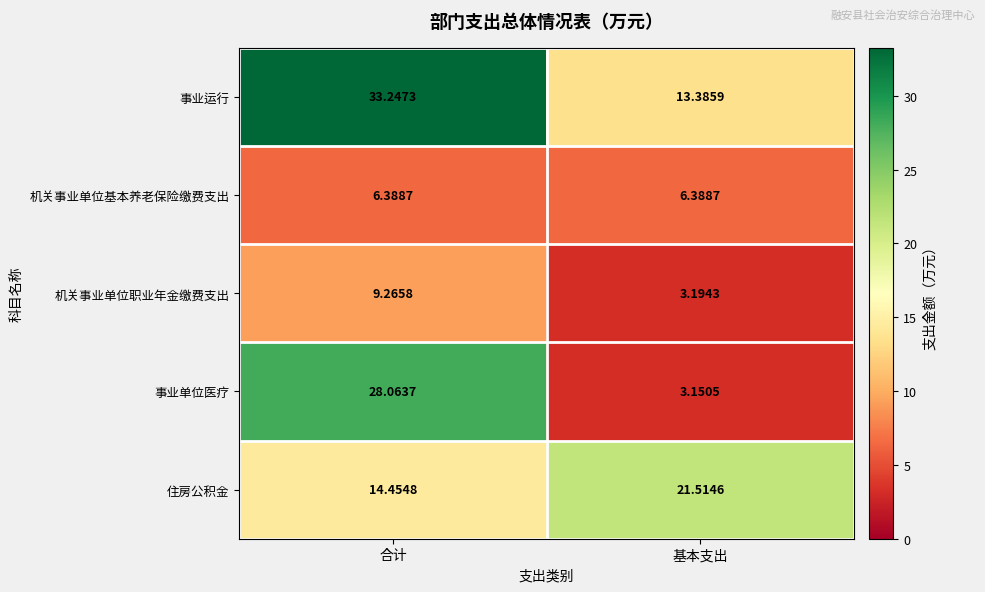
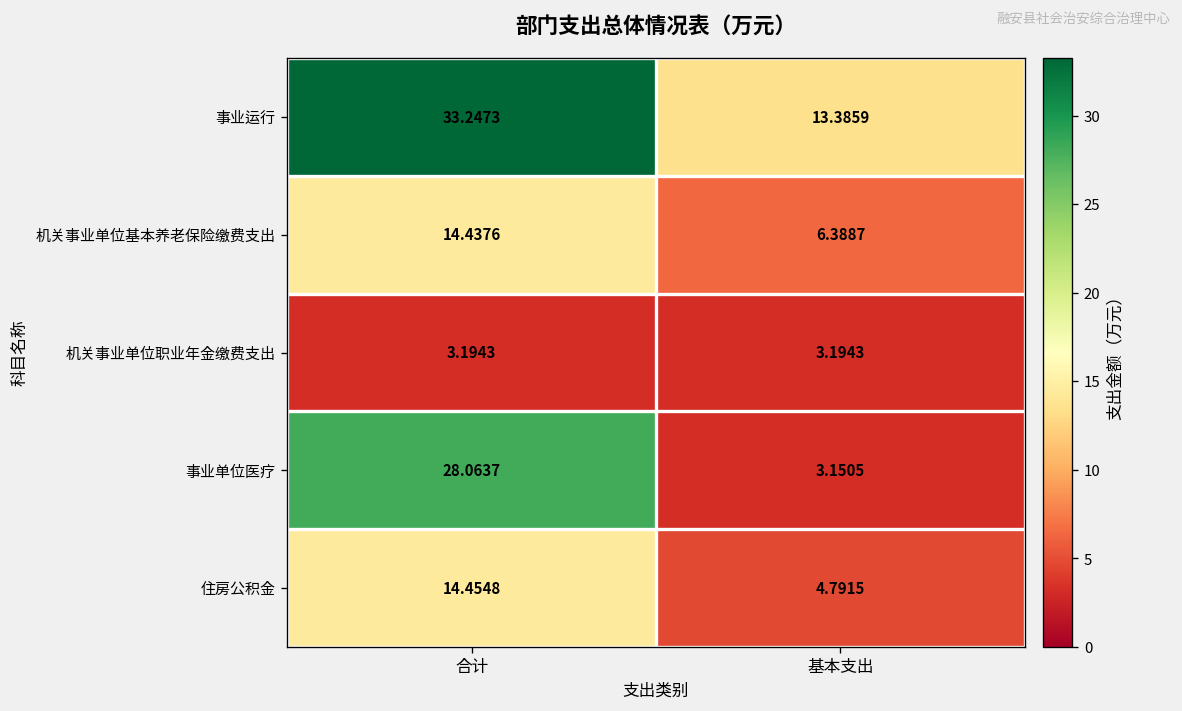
机关事业单位基本养老保险缴费支出, 合计: 6.3887 -> 14.4376
机关事业单位职业年金缴费支出, 合计: 9.2658 -> 3.1943
住房公积金, 基本支出: 21.5146 -> 4.7915
